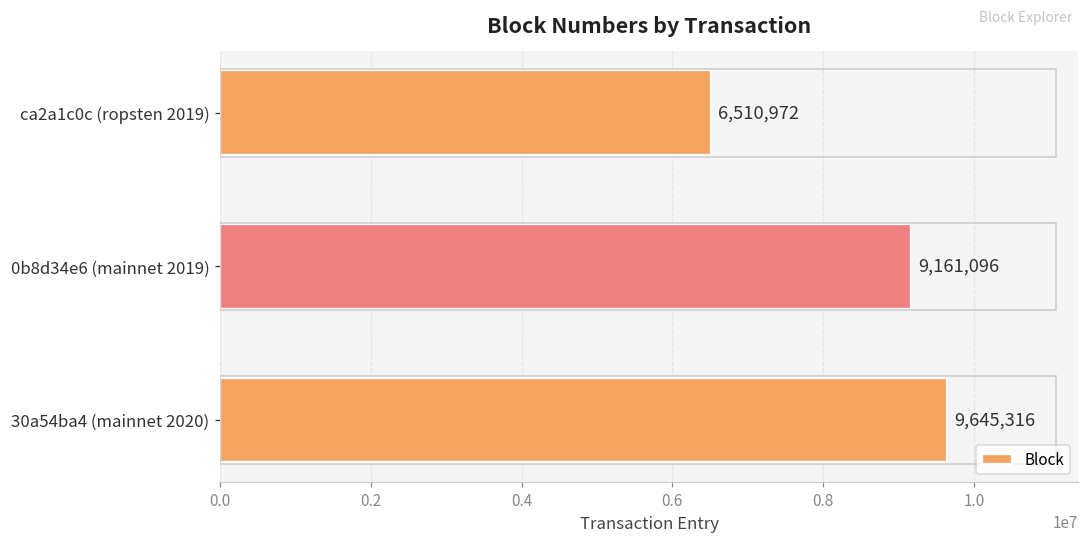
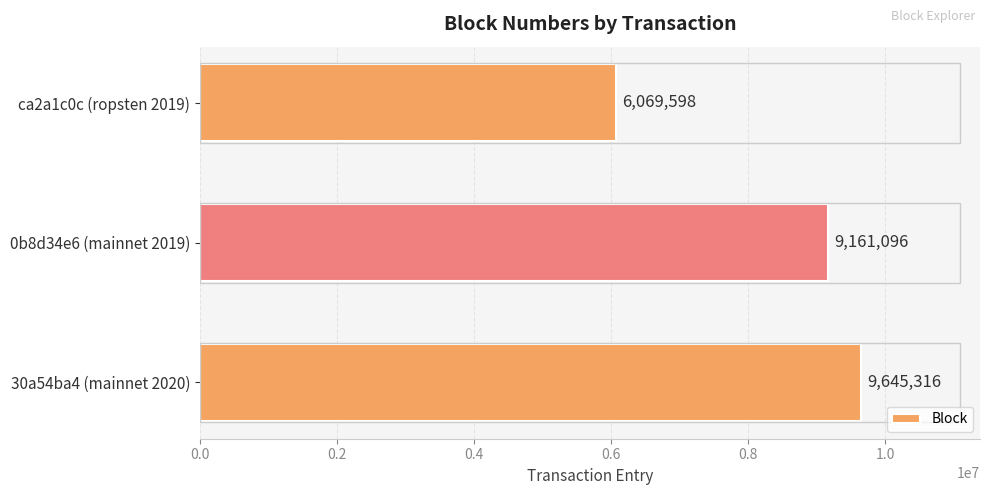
ca2a1c0c (ropsten 2019): 6,510,972 -> 6,069,598
